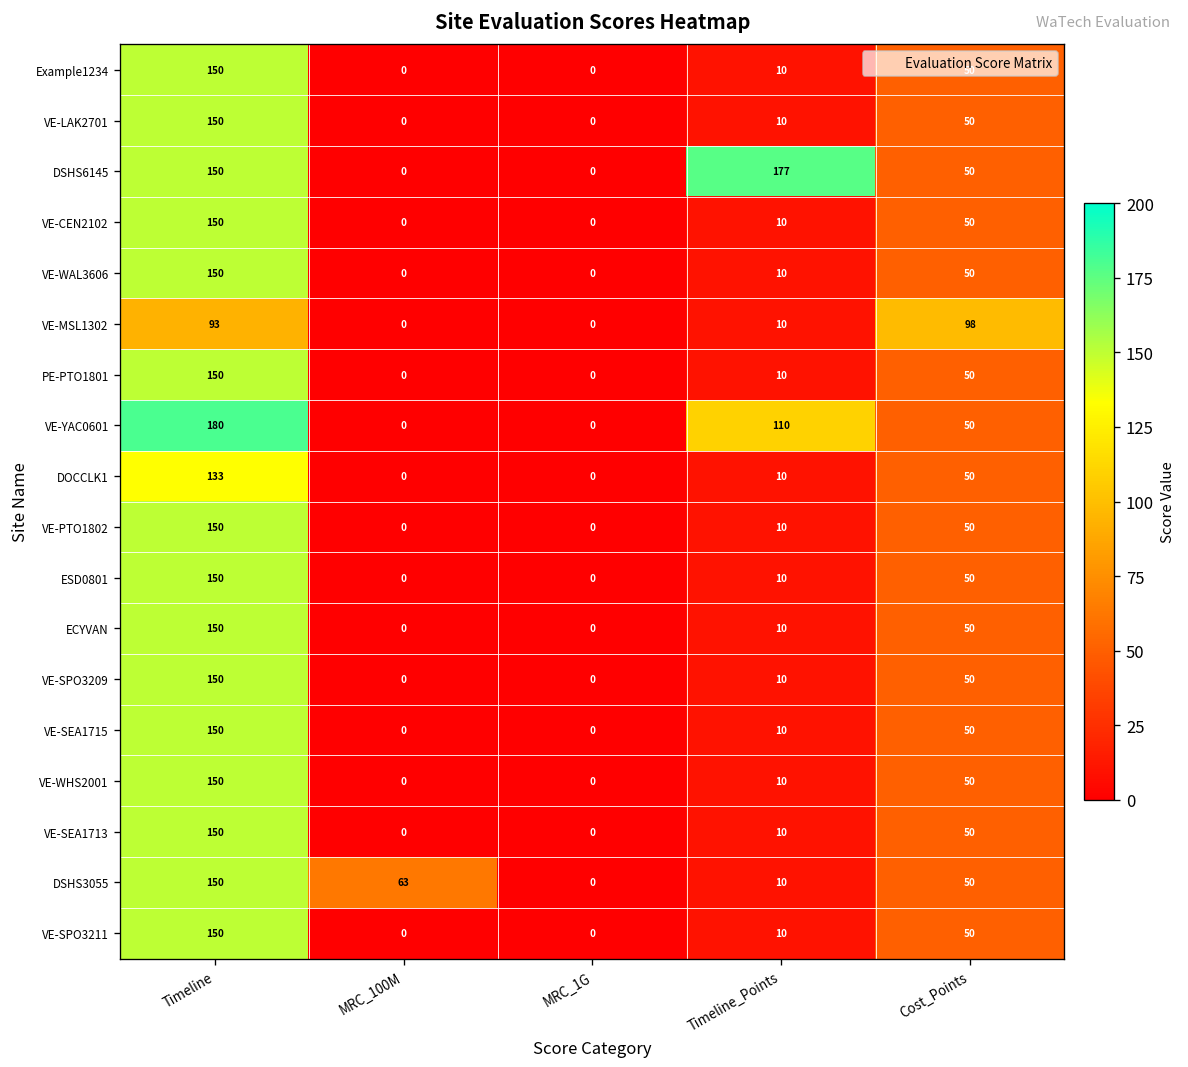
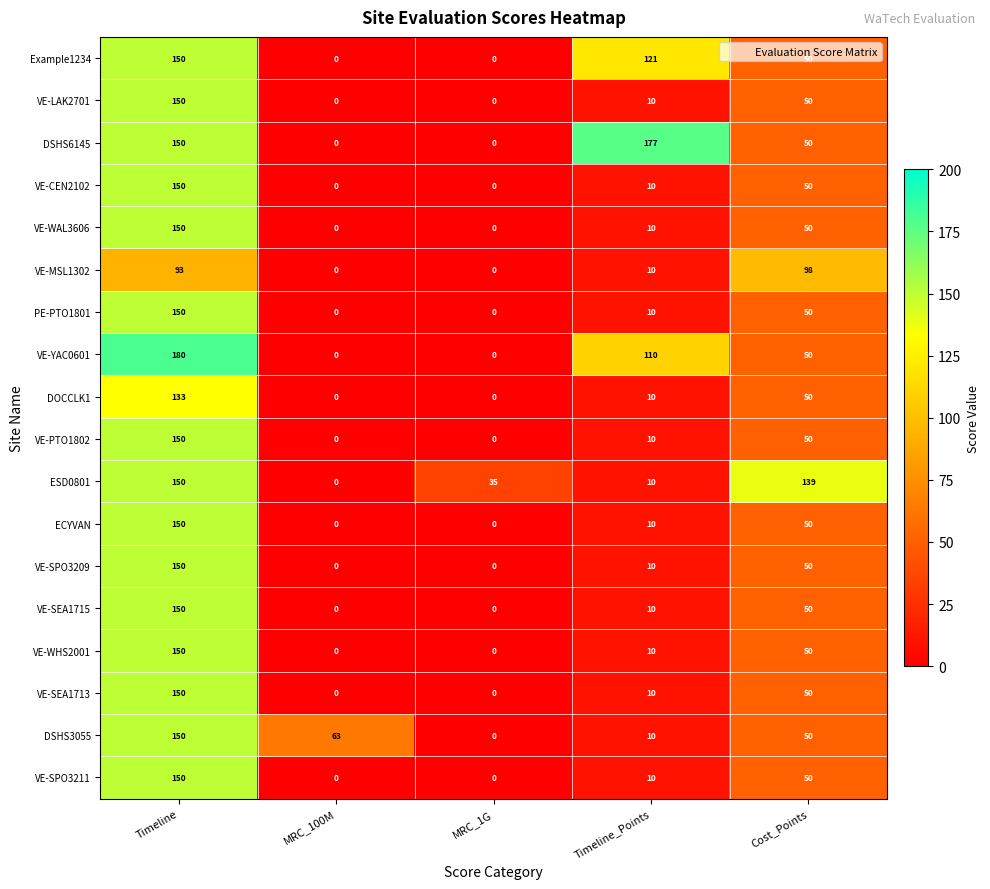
Example1234, Timeline_Points: 10 -> 121
ESD0801, MRC_1G: 0 -> 35
ESD0801, Cost_Points: 50 -> 139
